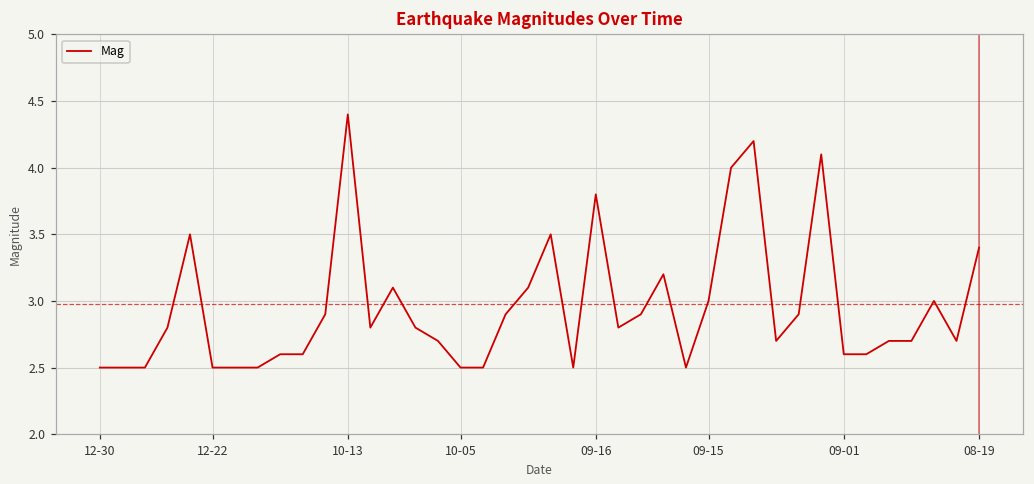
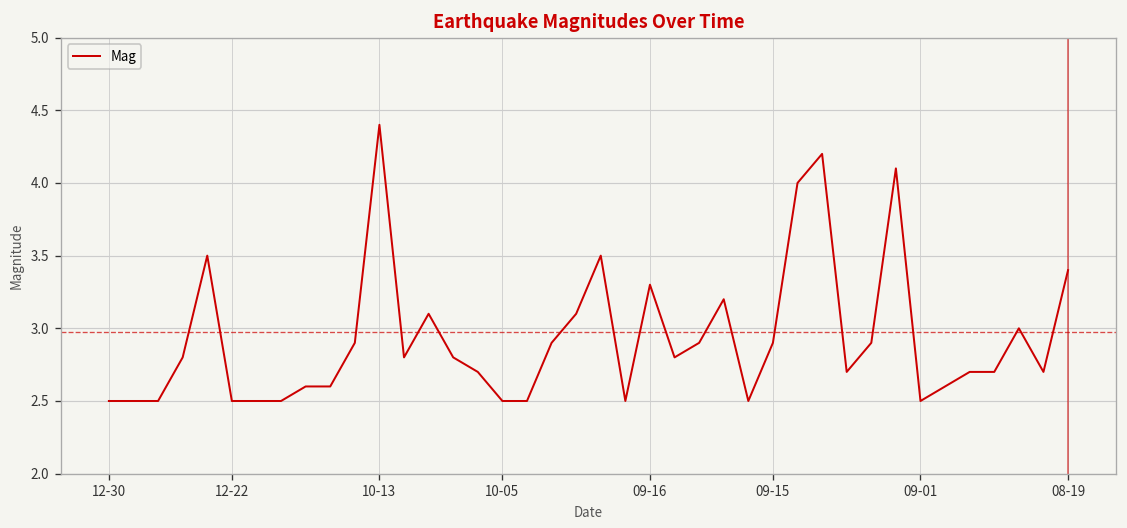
09-16: 3.8 -> 3.3
09-15: 3.0 -> 2.9
09-01: 2.6 -> 2.5
